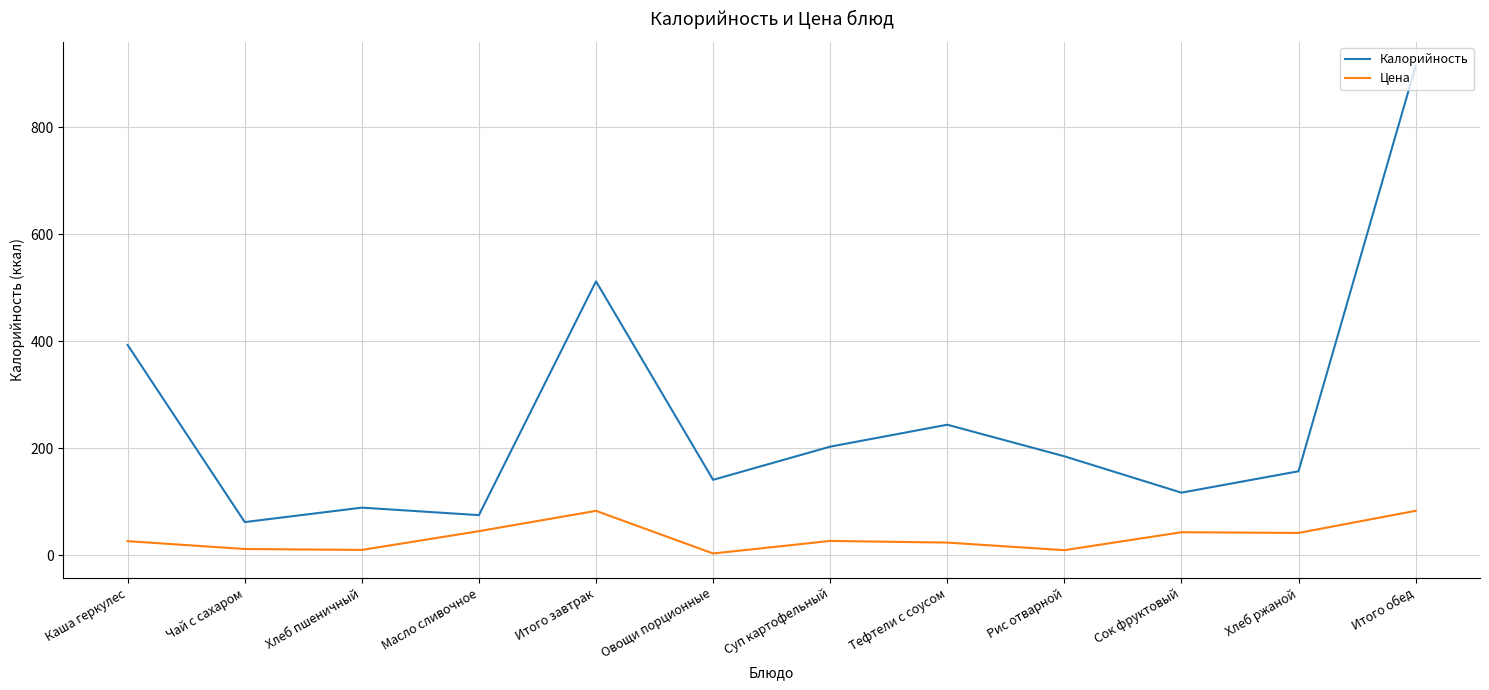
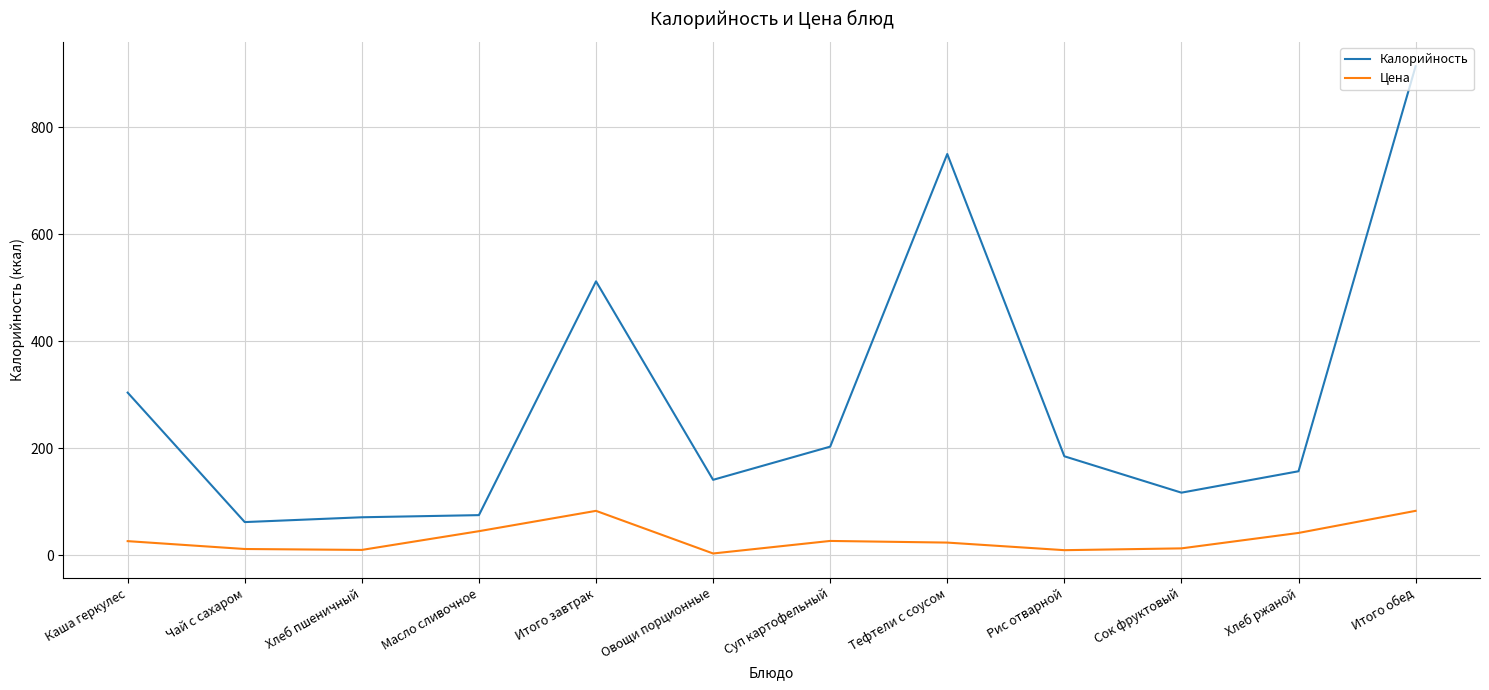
Калорийность, Каша геркулес: 390 -> 300
Калорийность, Хлеб пшеничный: 90 -> 70
Калорийность, Тефтели с соусом: 240 -> 750
Цена, Сок фруктовый: 40 -> 10
